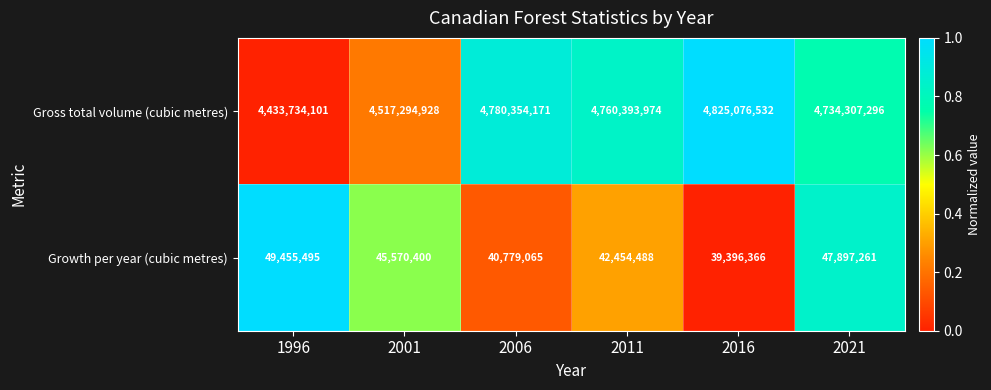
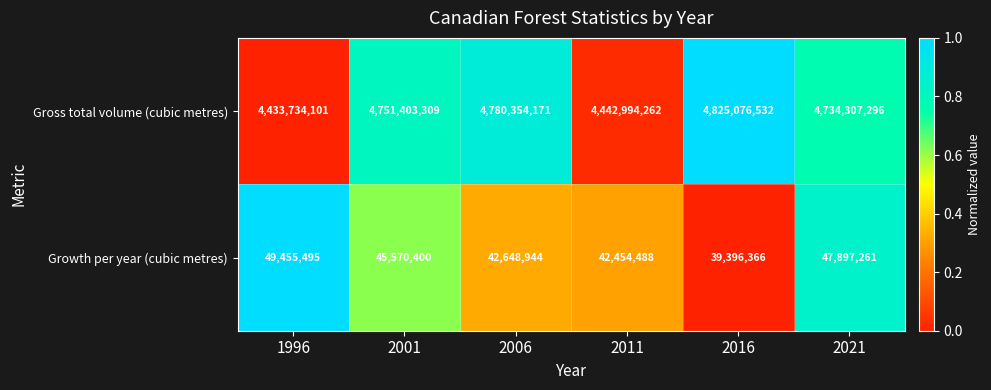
Gross total volume (cubic metres), 2001: 4,517,294,928 -> 4,751,403,309
Gross total volume (cubic metres), 2011: 4,760,393,974 -> 4,442,994,262
Growth per year (cubic metres), 2006: 40,779,065 -> 42,648,944
